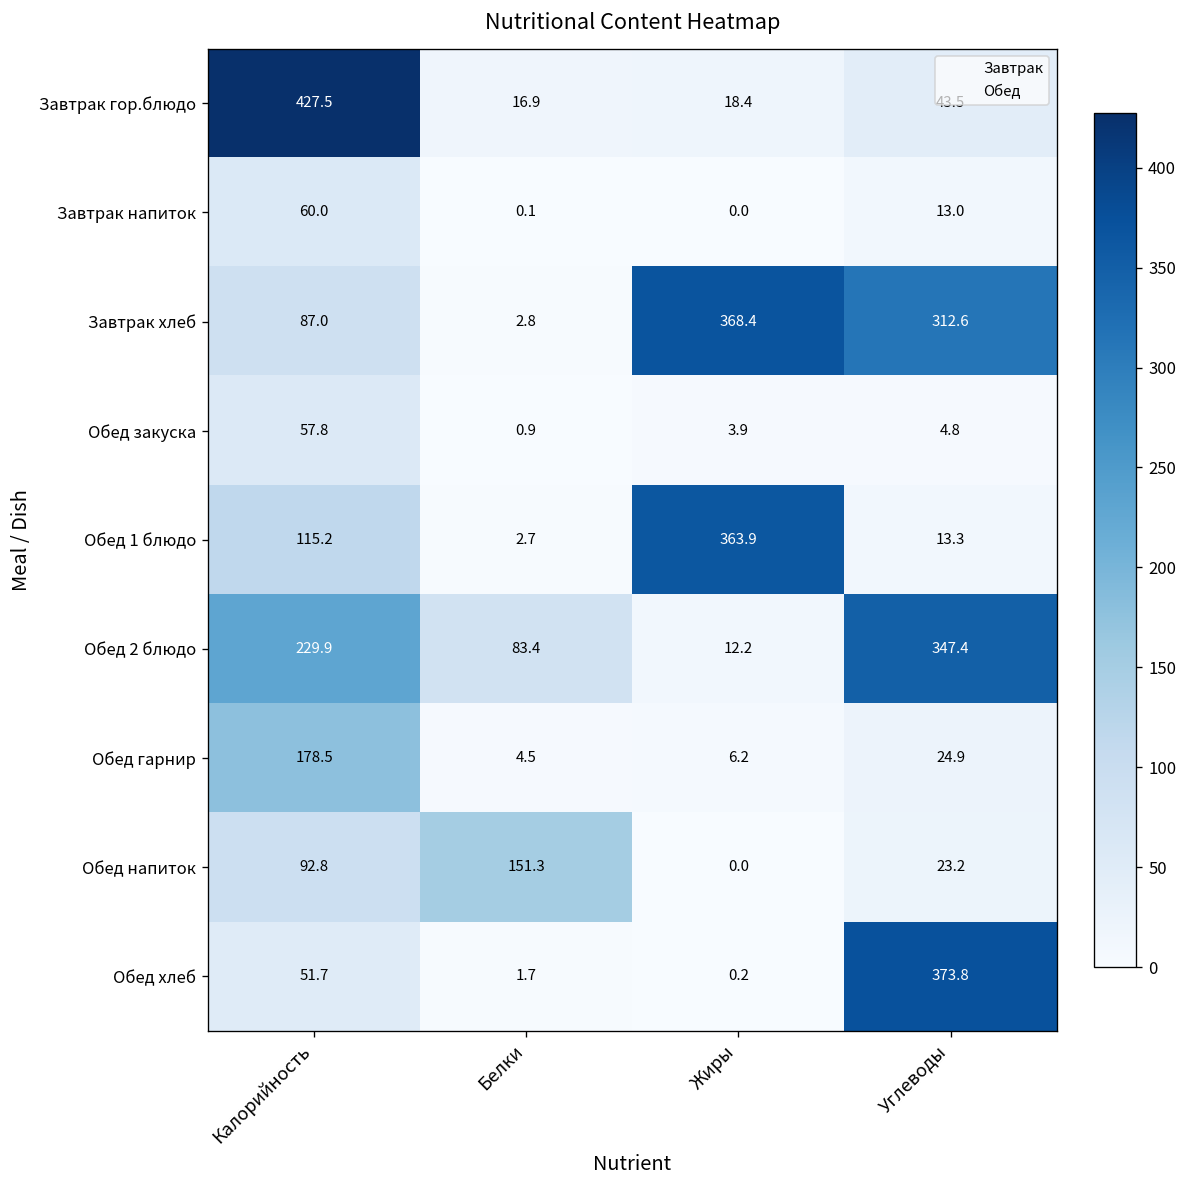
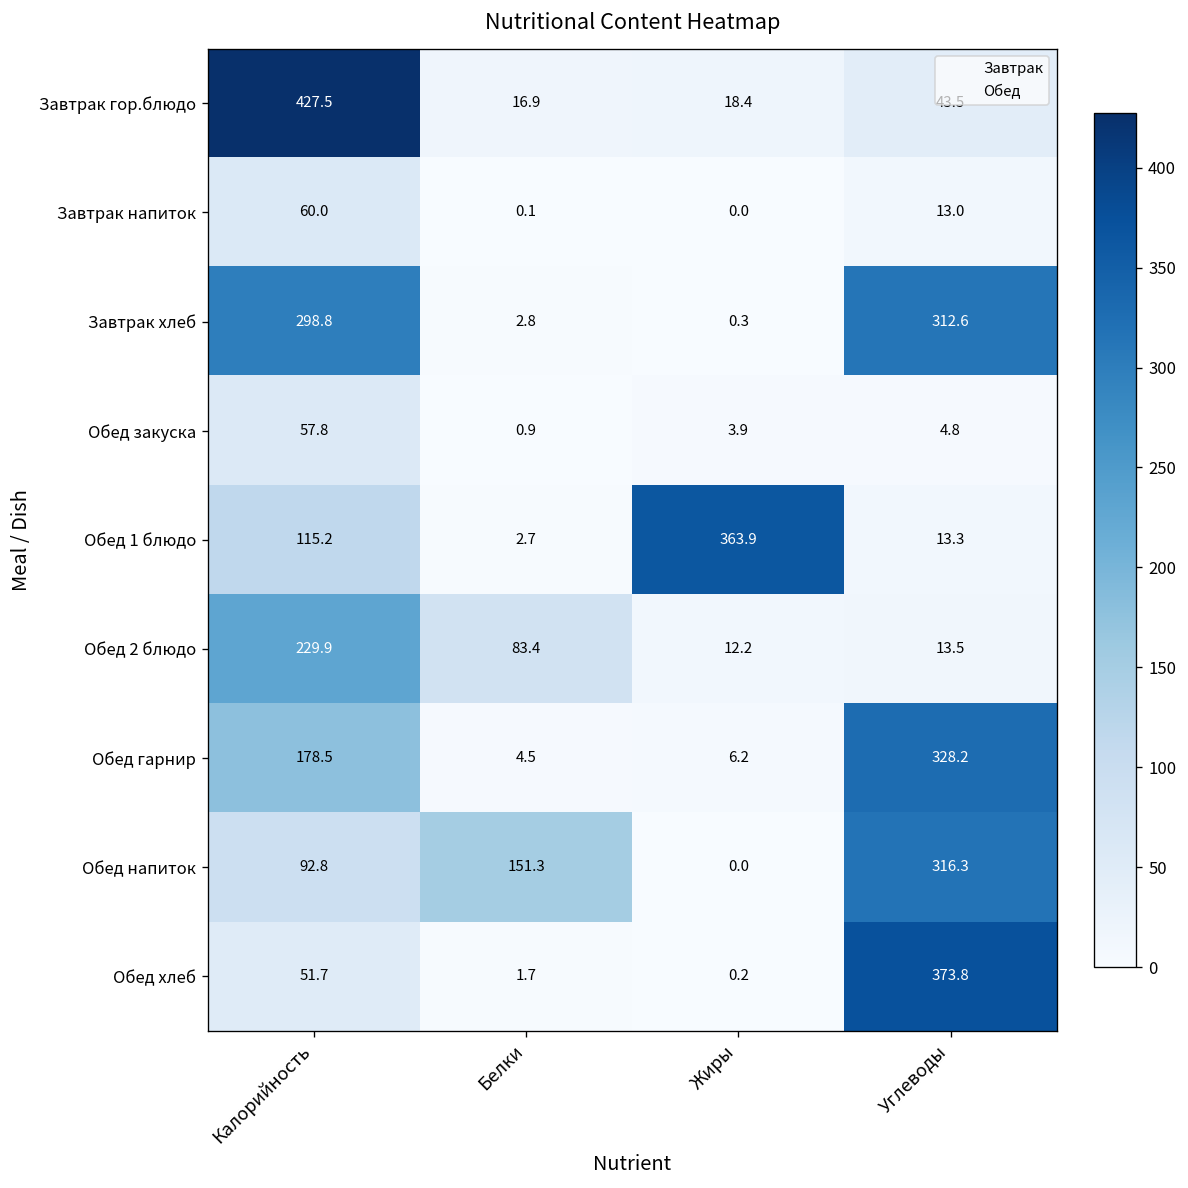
Завтрак хлеб, Калорийность: 87.0 -> 298.8
Завтрак хлеб, Жиры: 368.4 -> 0.3
Обед 2 блюдо, Углеводы: 347.4 -> 13.5
Обед гарнир, Углеводы: 24.9 -> 328.2
Обед напиток, Углеводы: 23.2 -> 316.3
